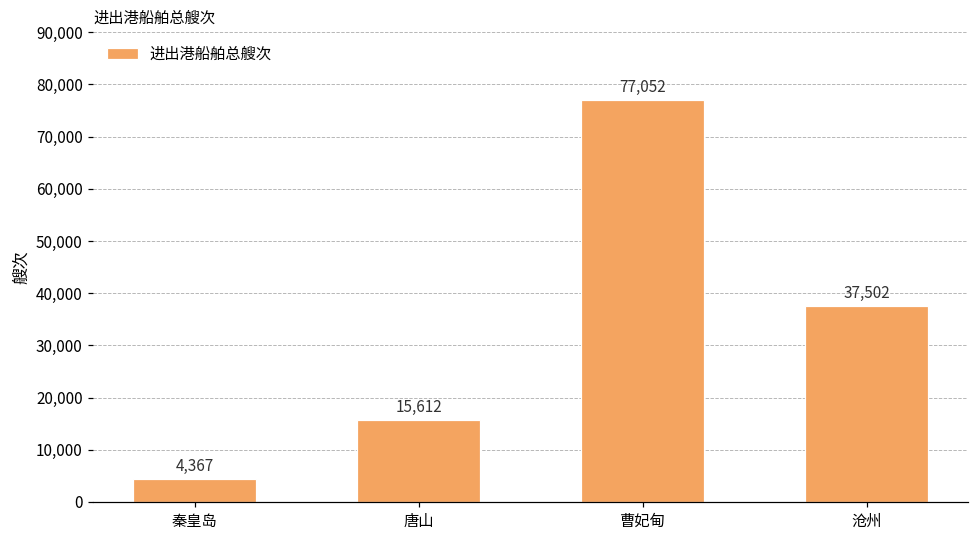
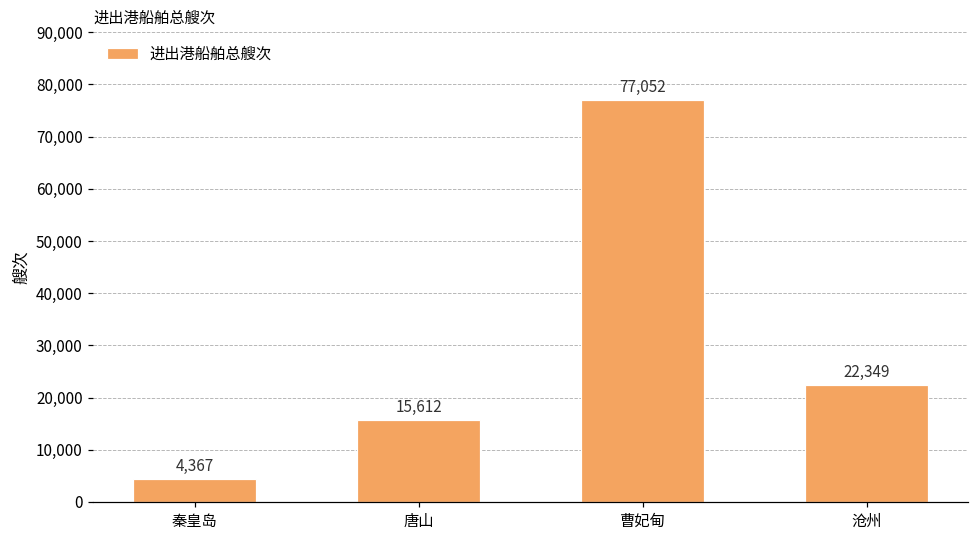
沧州: 37,502 -> 22,349
